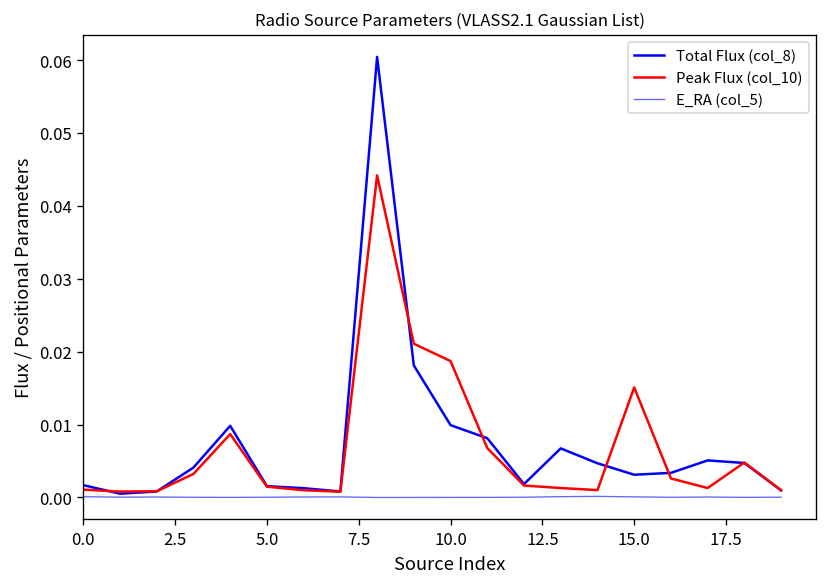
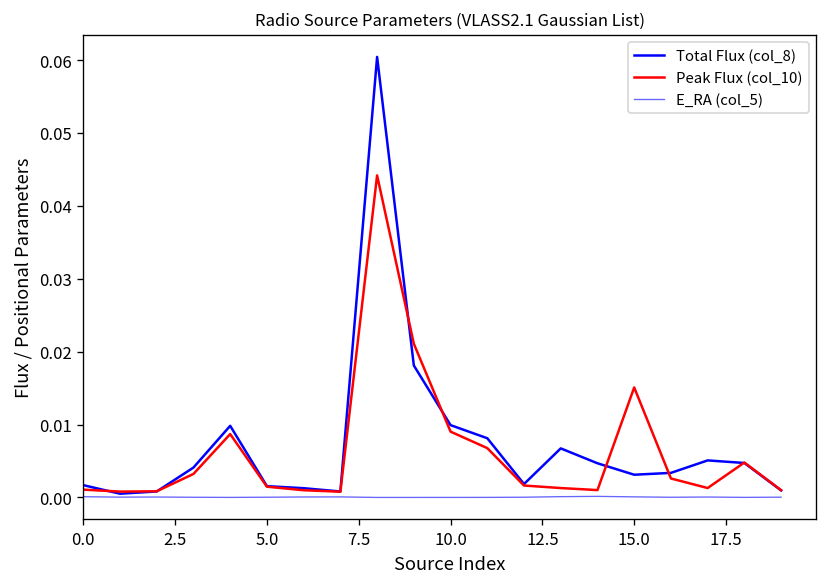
Peak Flux (col_10), 10.0: 0.019 -> 0.009
